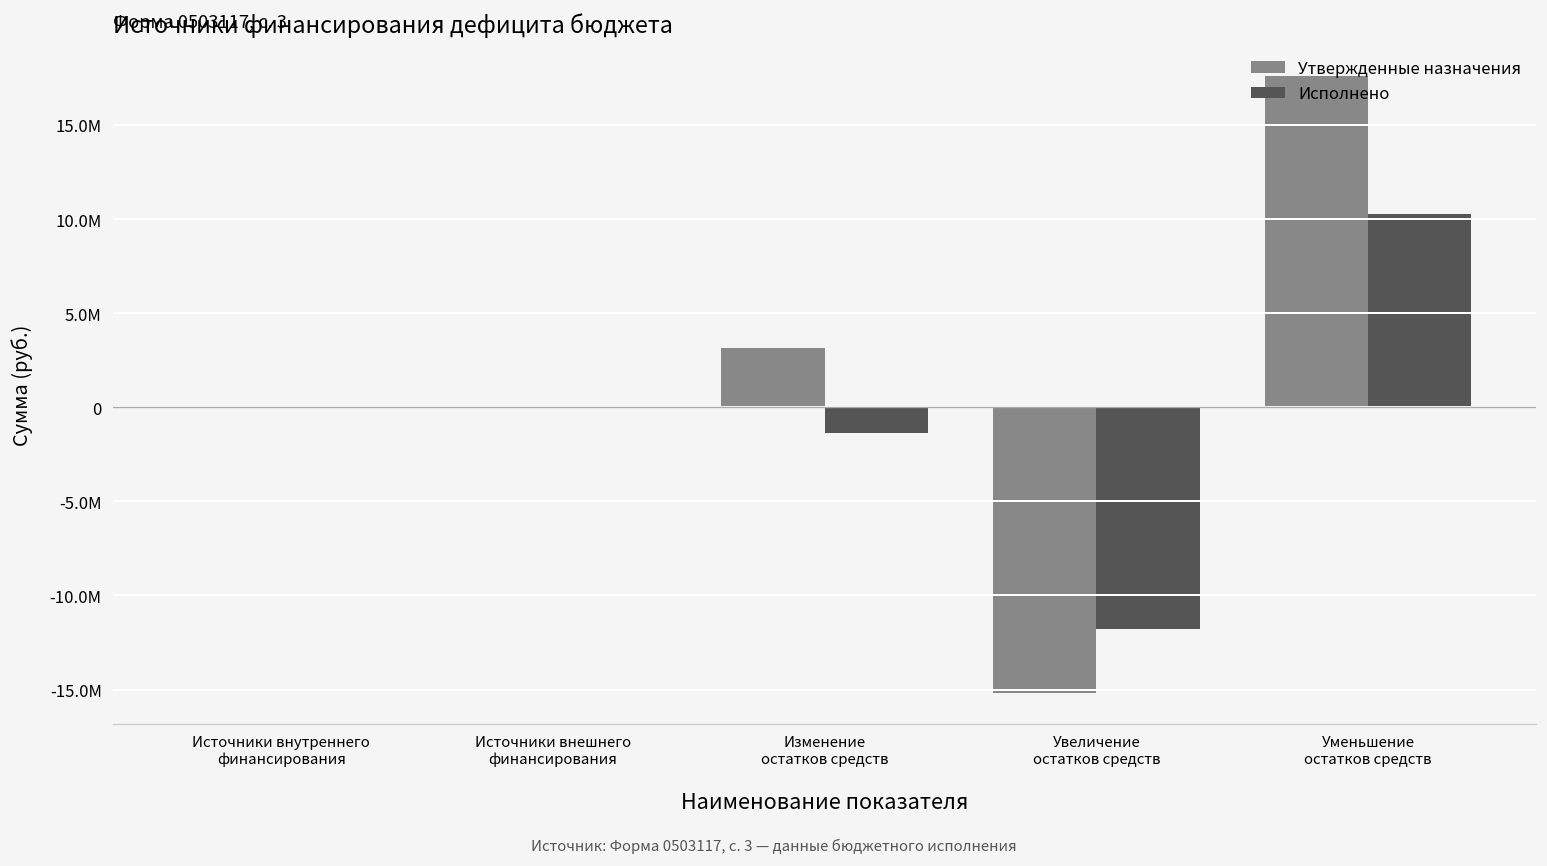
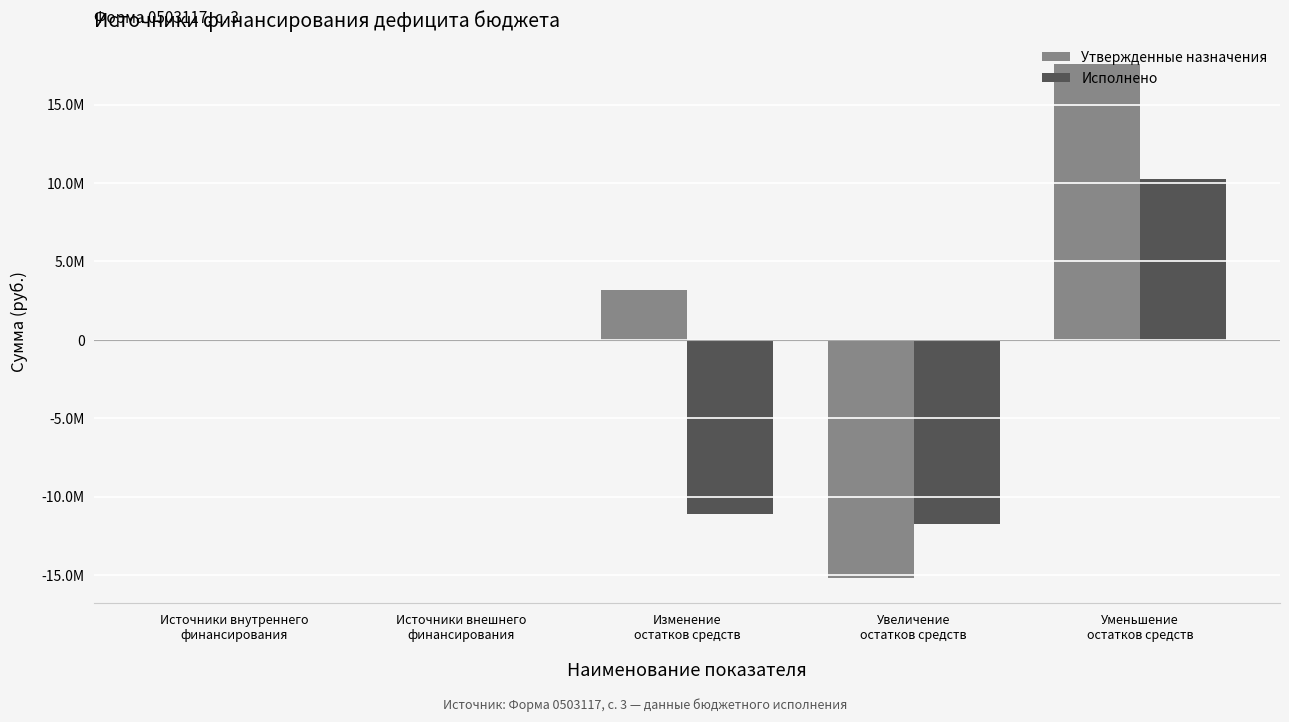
Исполнено, Изменение остатков средств: -1400000 -> -11100000
